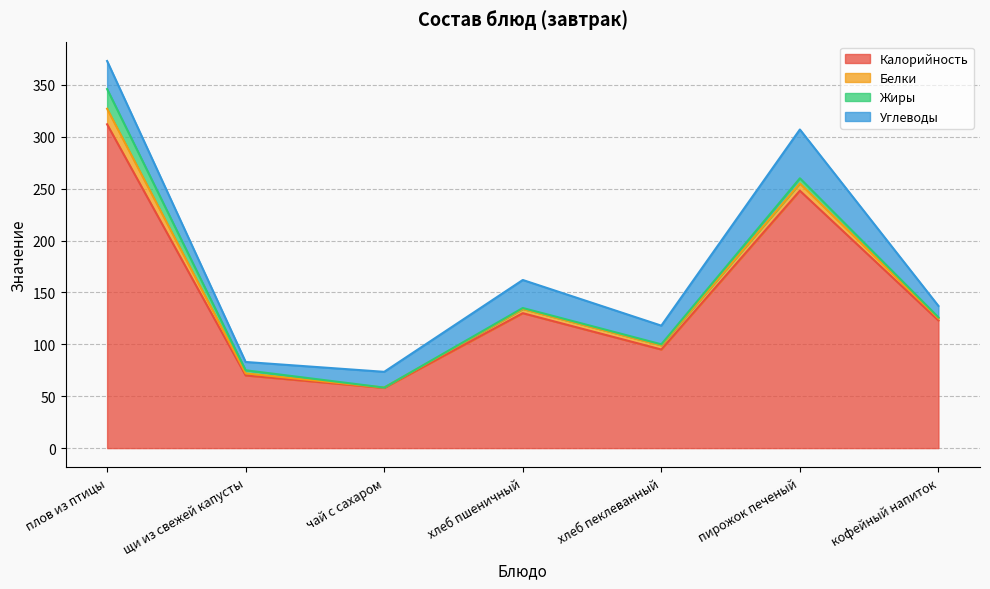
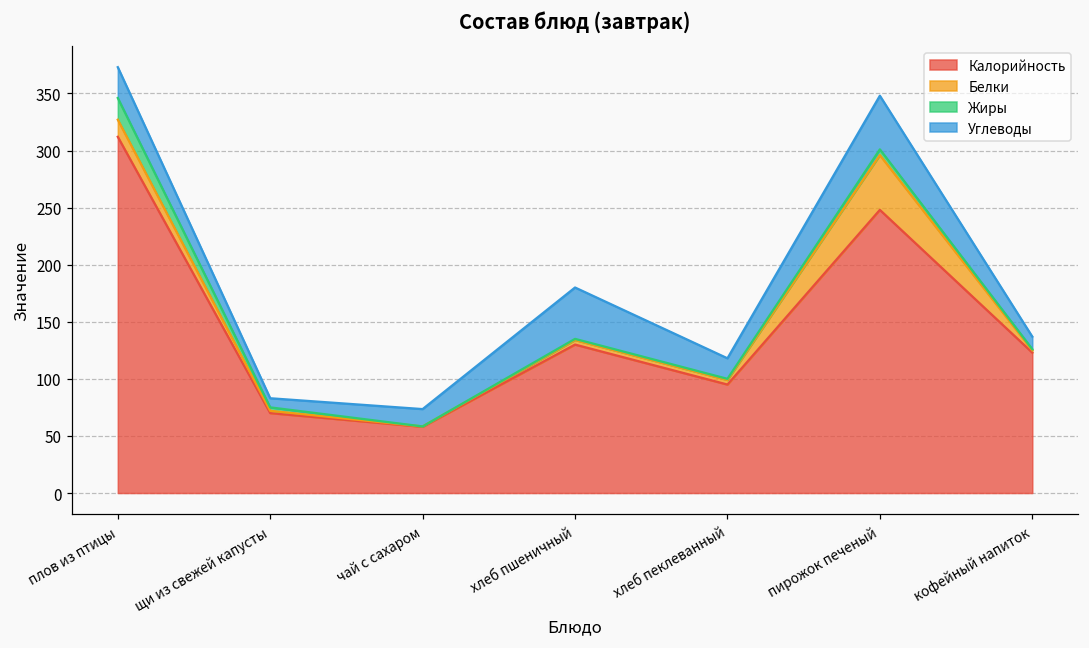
Углеводы, хлеб пшеничный: 27 -> 45
Белки, пирожок печеный: 7 -> 48
